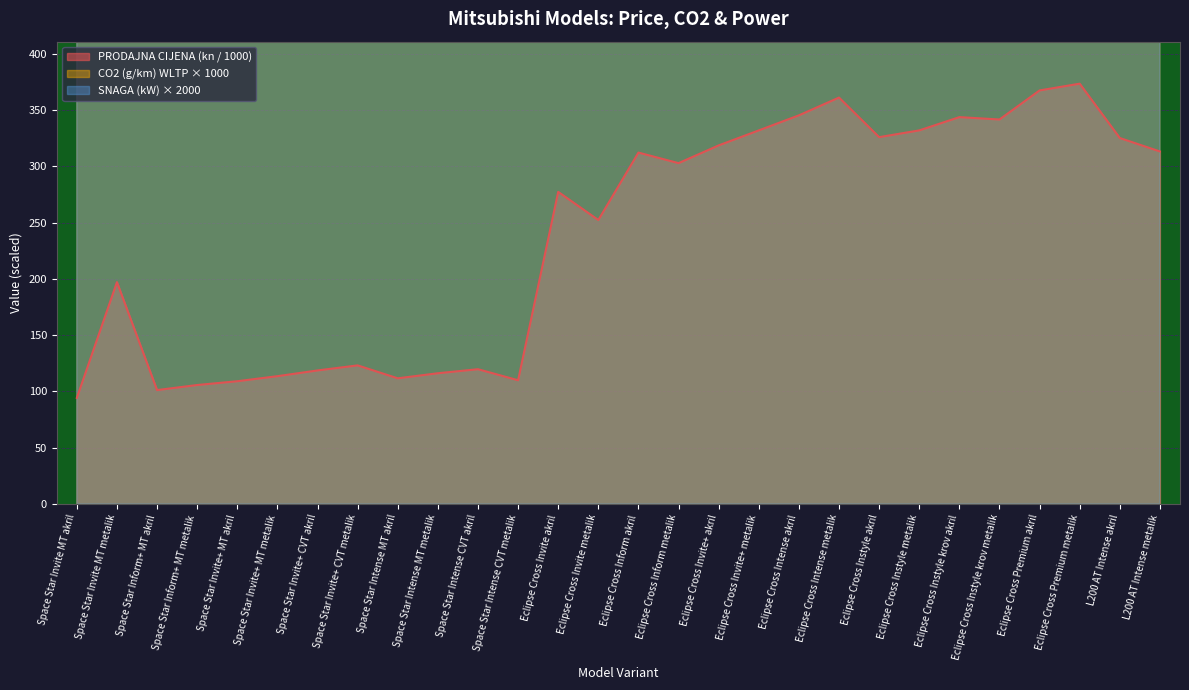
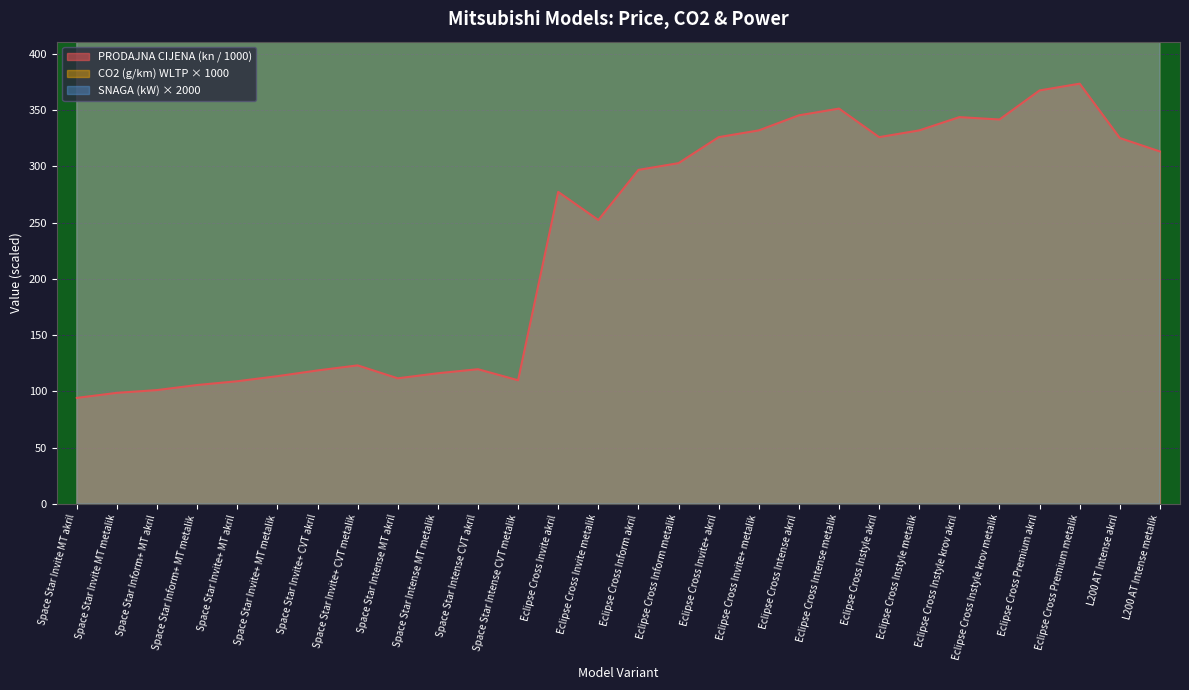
PRODAJNA CIJENA (kn / 1000), Space Star Invite MT metalik: 197 -> 99
PRODAJNA CIJENA (kn / 1000), Eclipse Cross Inform akril: 312 -> 297
PRODAJNA CIJENA (kn / 1000), Eclipse Cross Invite+ akril: 319 -> 326
PRODAJNA CIJENA (kn / 1000), Eclipse Cross Intense metalik: 361 -> 351
